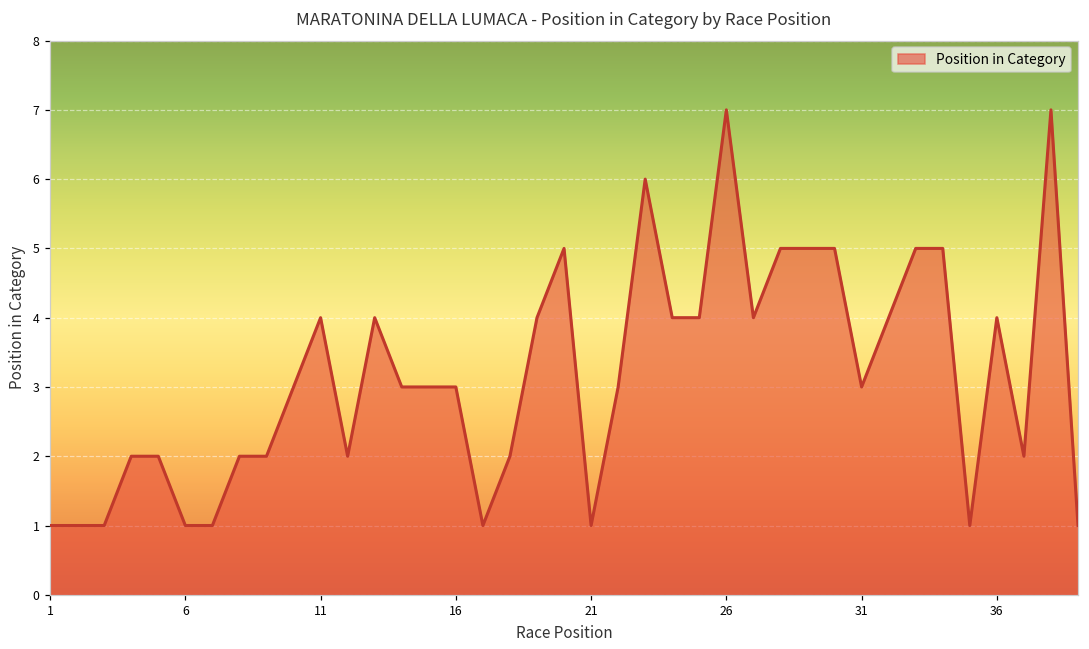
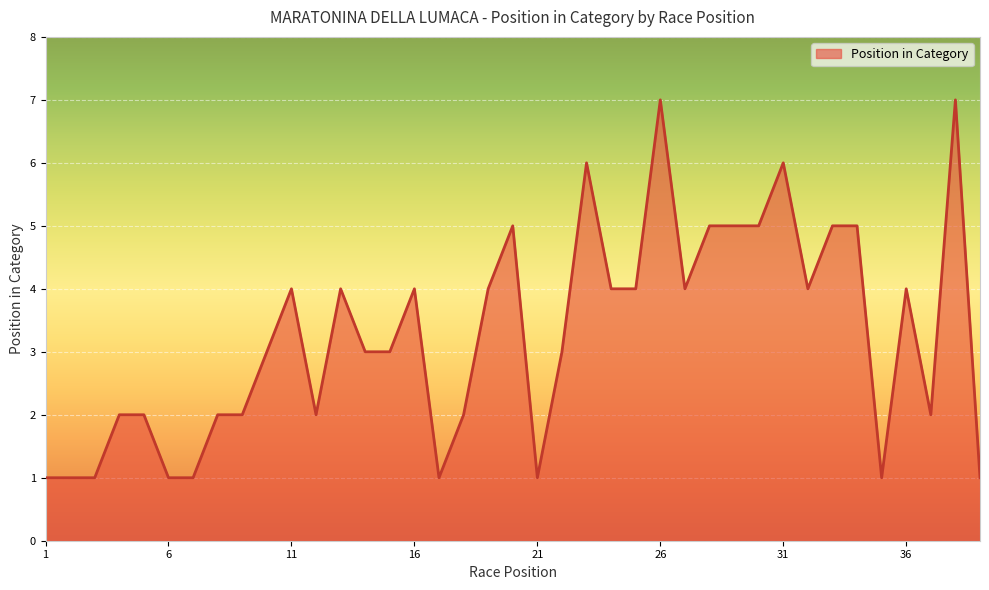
16: 3 -> 4
31: 3 -> 6
